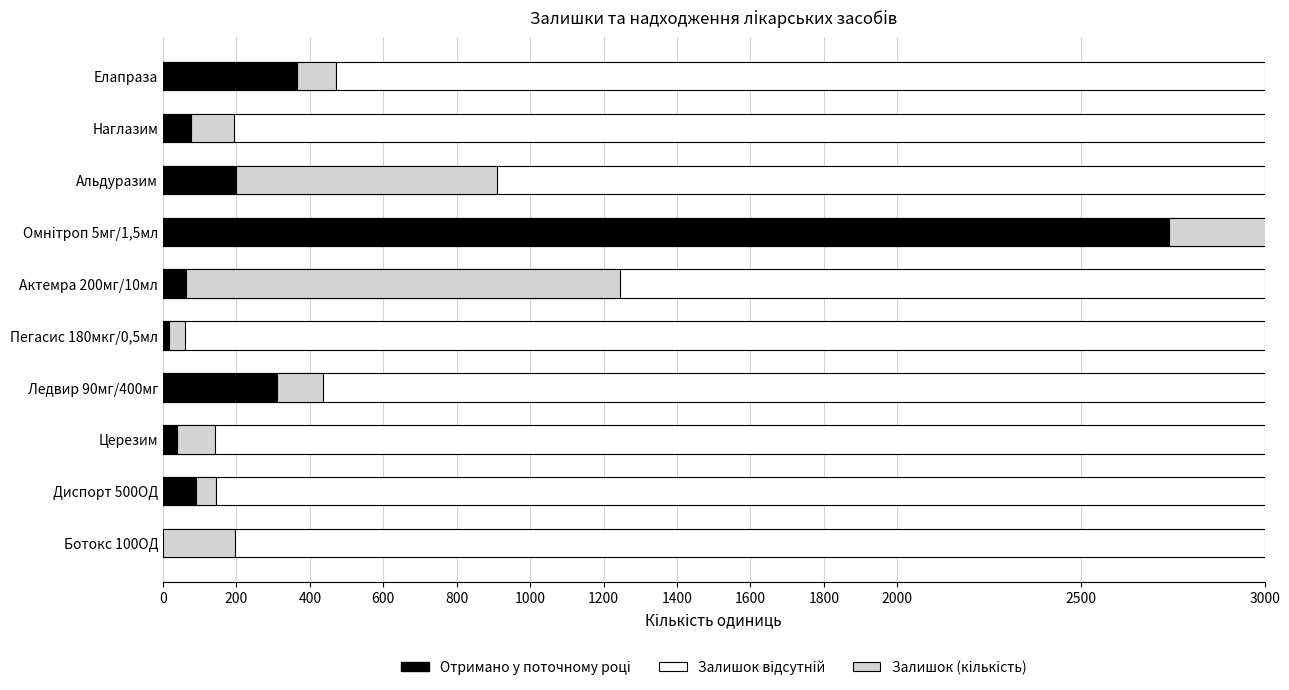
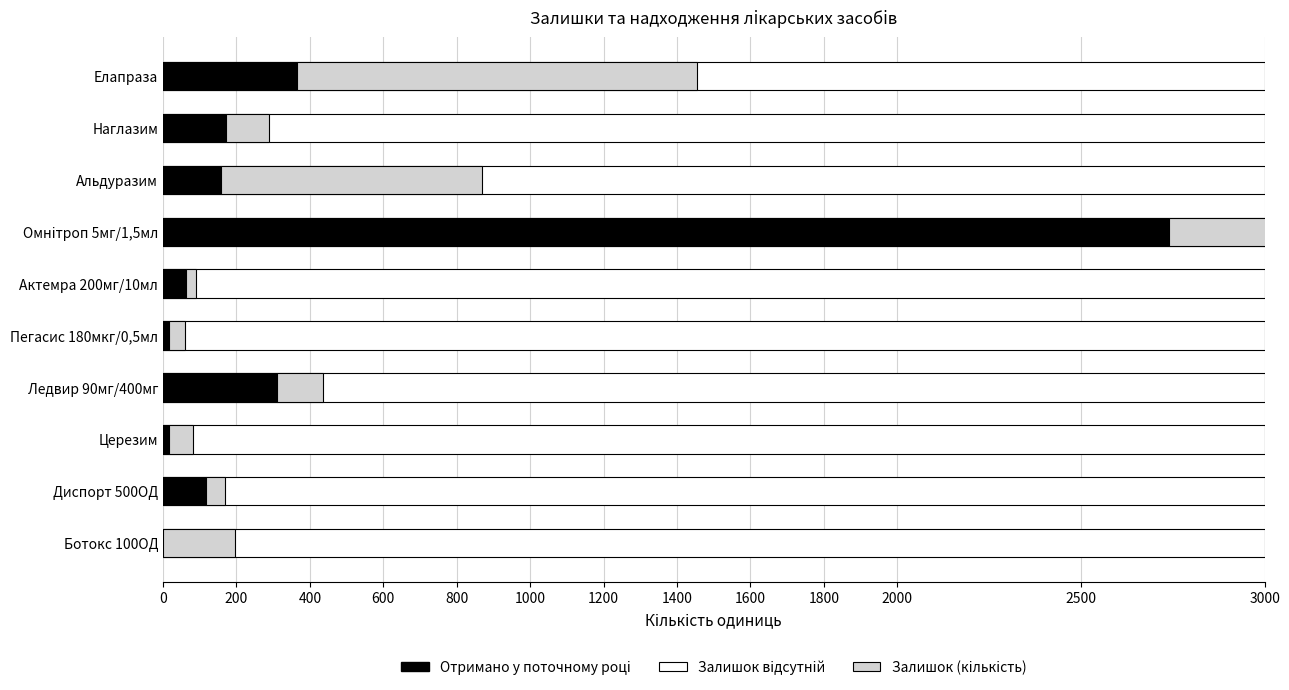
Залишок (кількість), Елапраза: 110 -> 1090
Отримано у поточному році, Наглазим: 80 -> 170
Отримано у поточному році, Альдуразим: 200 -> 160
Залишок (кількість), Актемра 200мг/10мл: 1180 -> 30
Отримано у поточному році, Церезим: 40 -> 20
Залишок (кількість), Церезим: 100 -> 70
Отримано у поточному році, Диспорт 500ОД: 90 -> 120
